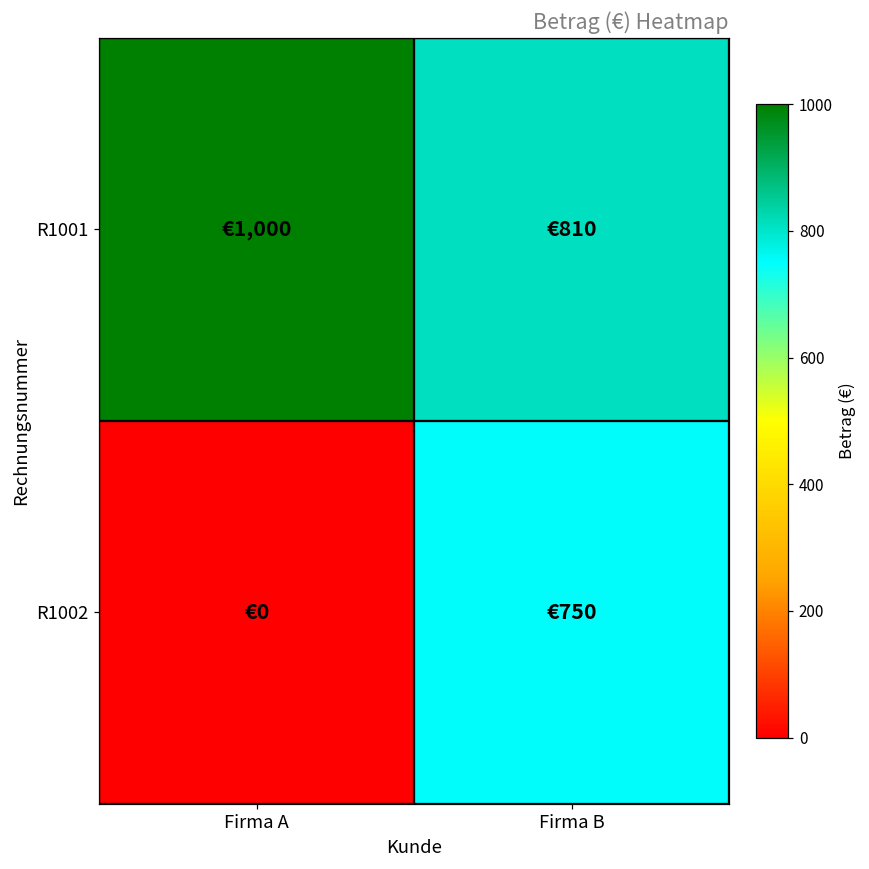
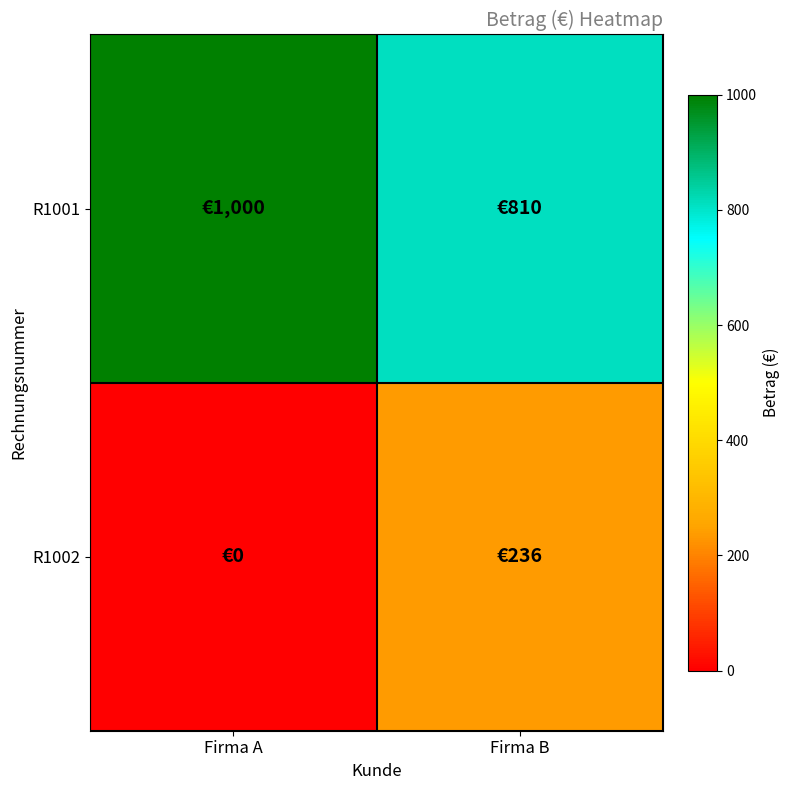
R1002, Firma B: €750 -> €236
